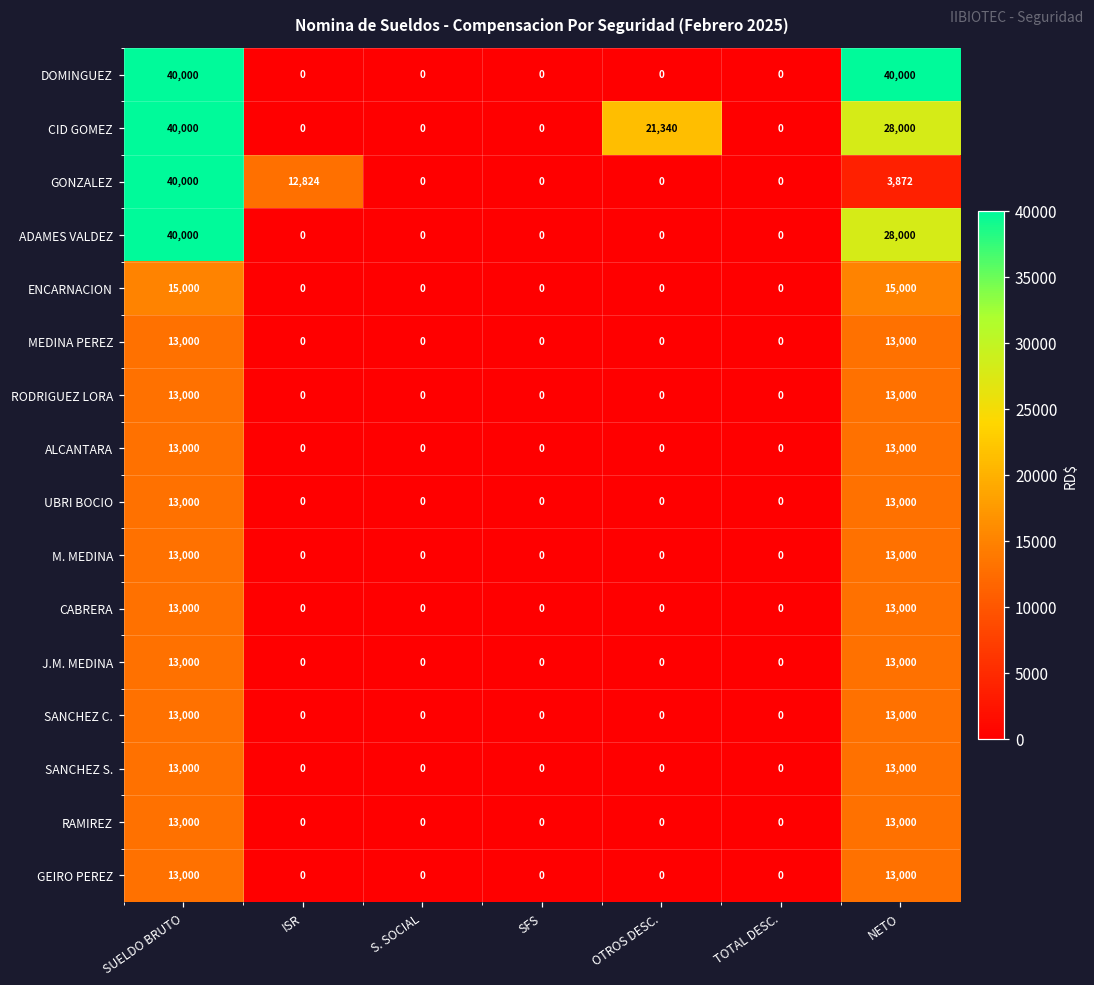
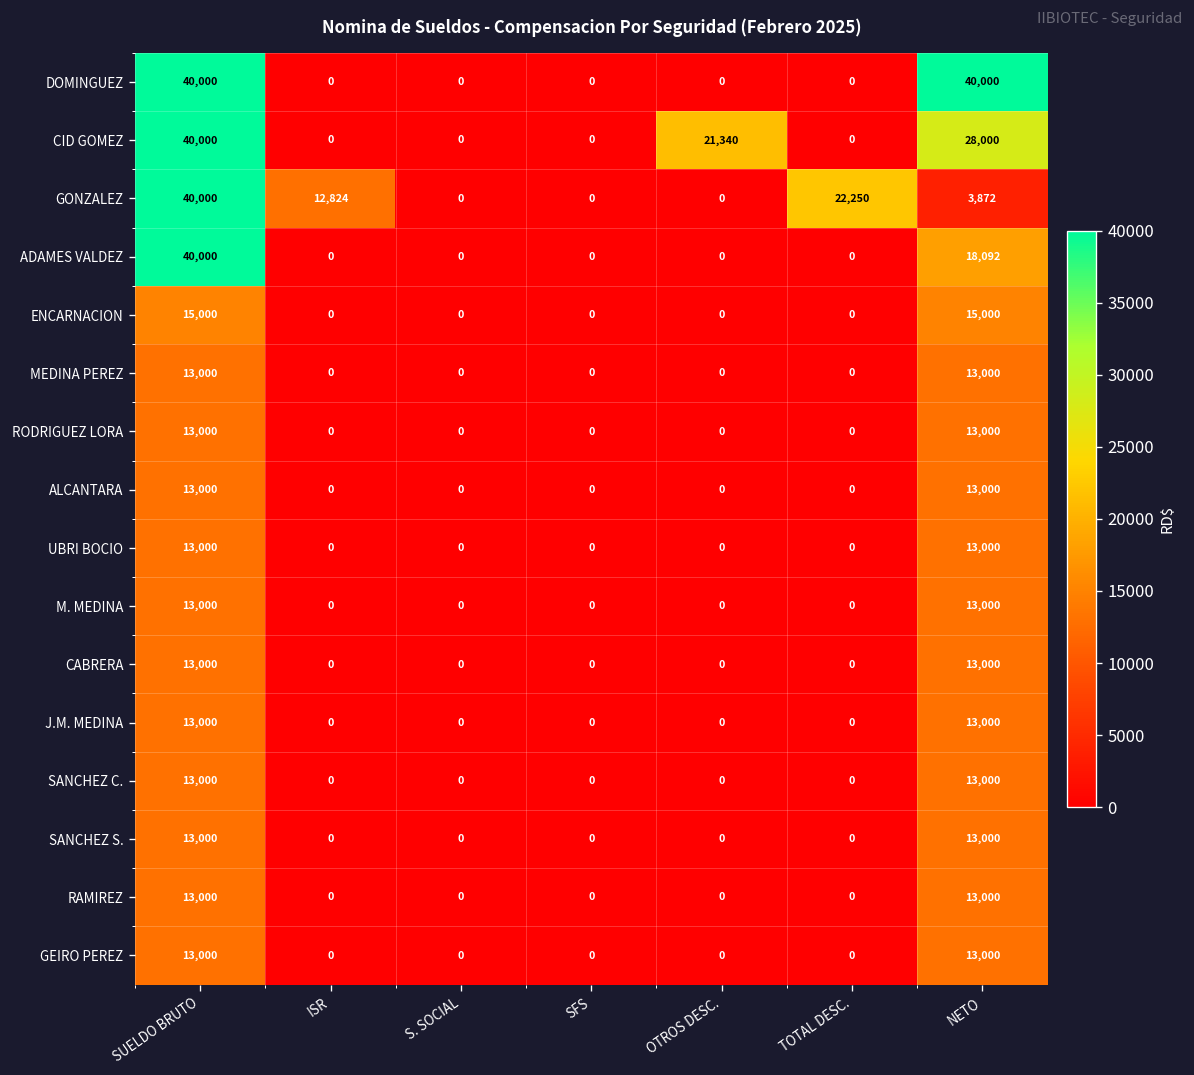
GONZALEZ, TOTAL DESC.: 0 -> 22,250
ADAMES VALDEZ, NETO: 28,000 -> 18,092
